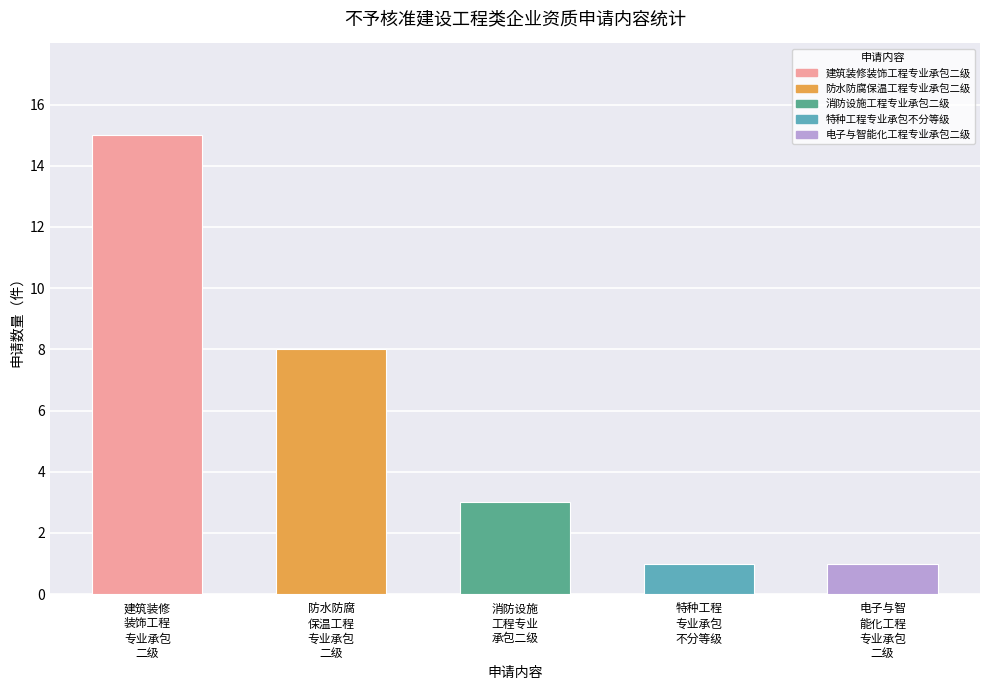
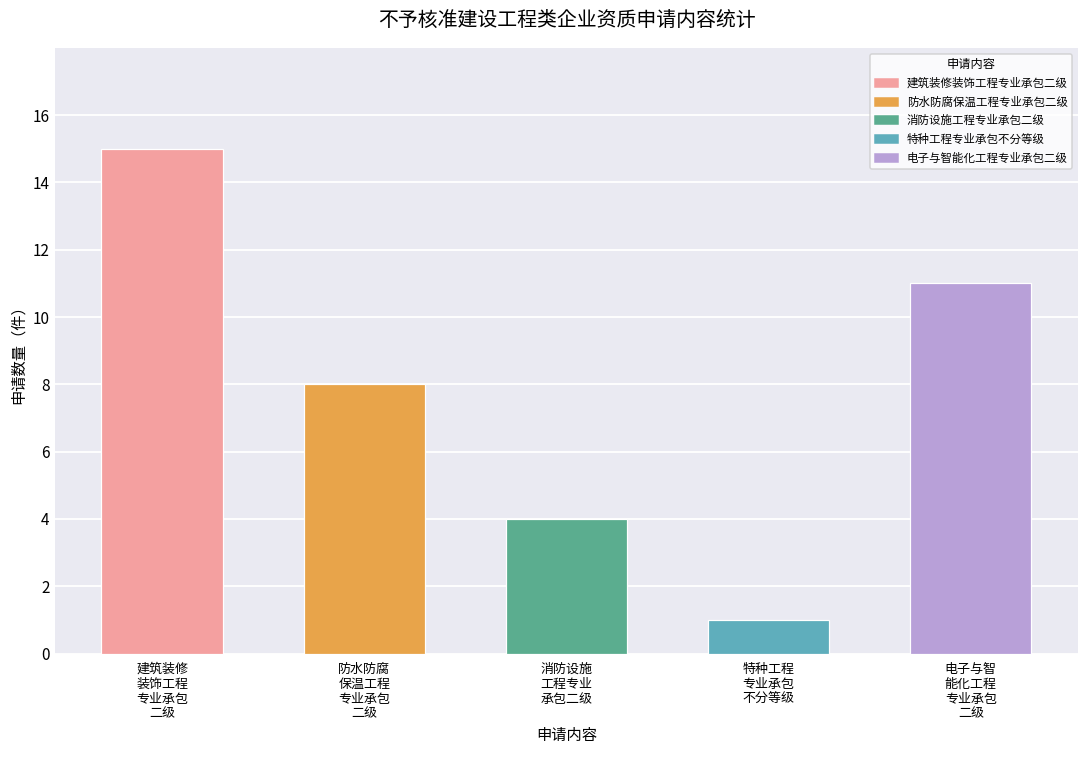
消防设施 工程专业 承包二级: 3 -> 4
电子与智 能化工程 专业承包 二级: 1 -> 11
